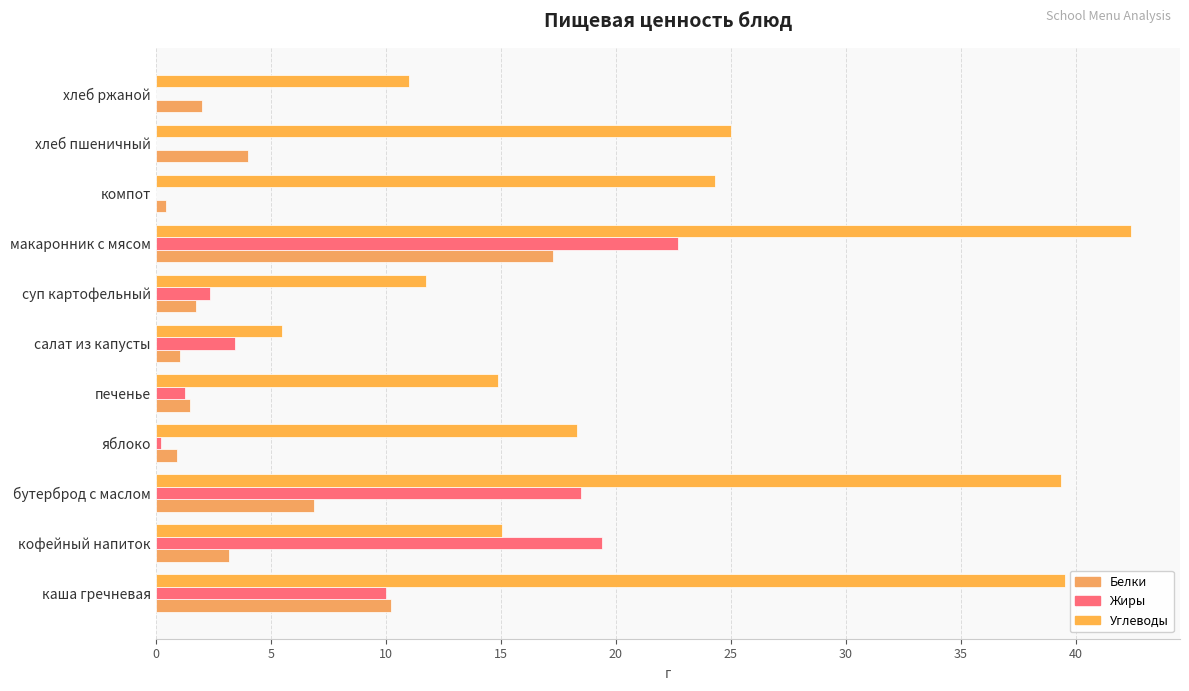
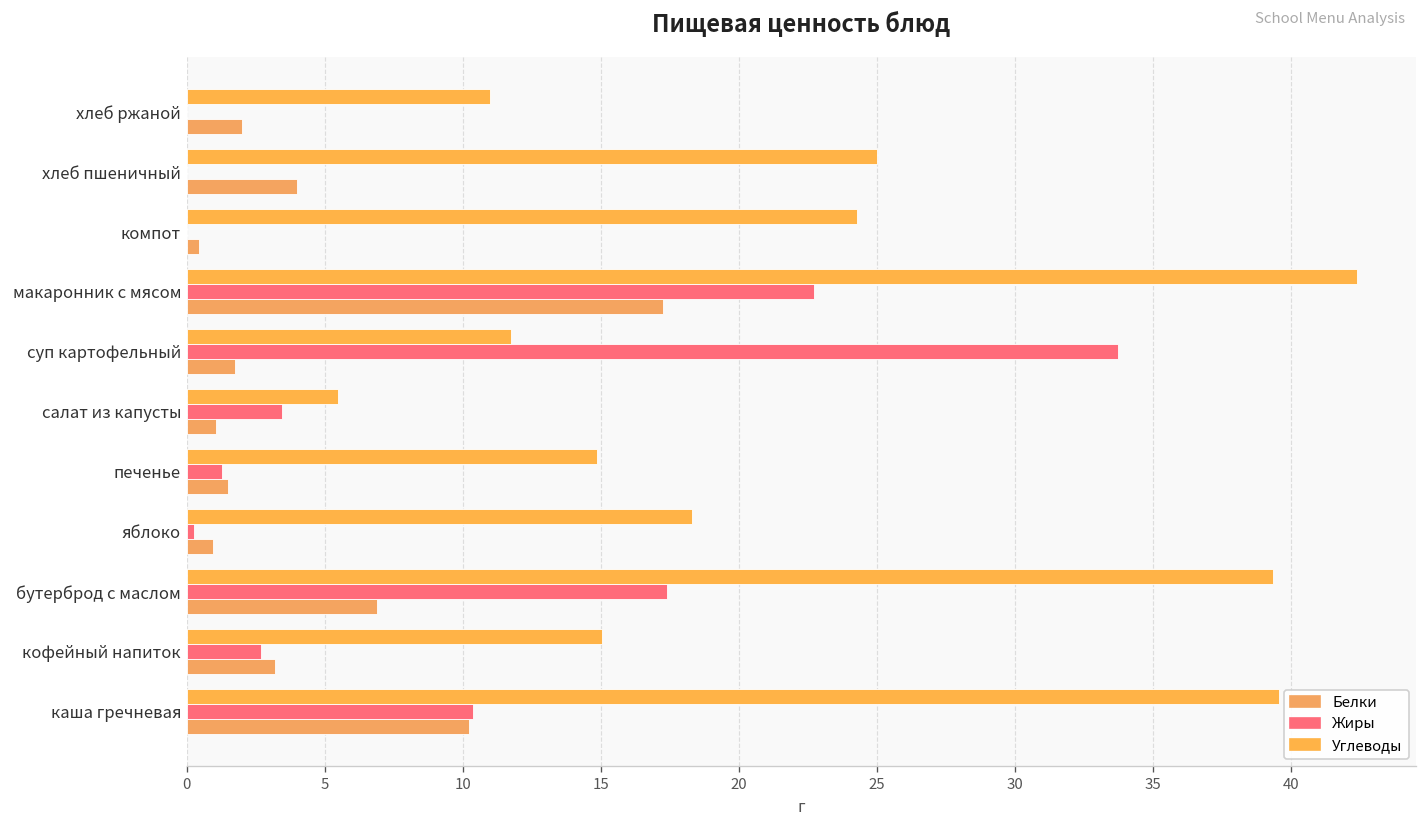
Жиры, суп картофельный: 2.4 -> 33.7
Жиры, бутерброд с маслом: 18.5 -> 17.4
Жиры, кофейный напиток: 19.4 -> 2.7
Жиры, каша гречневая: 10.0 -> 10.4
